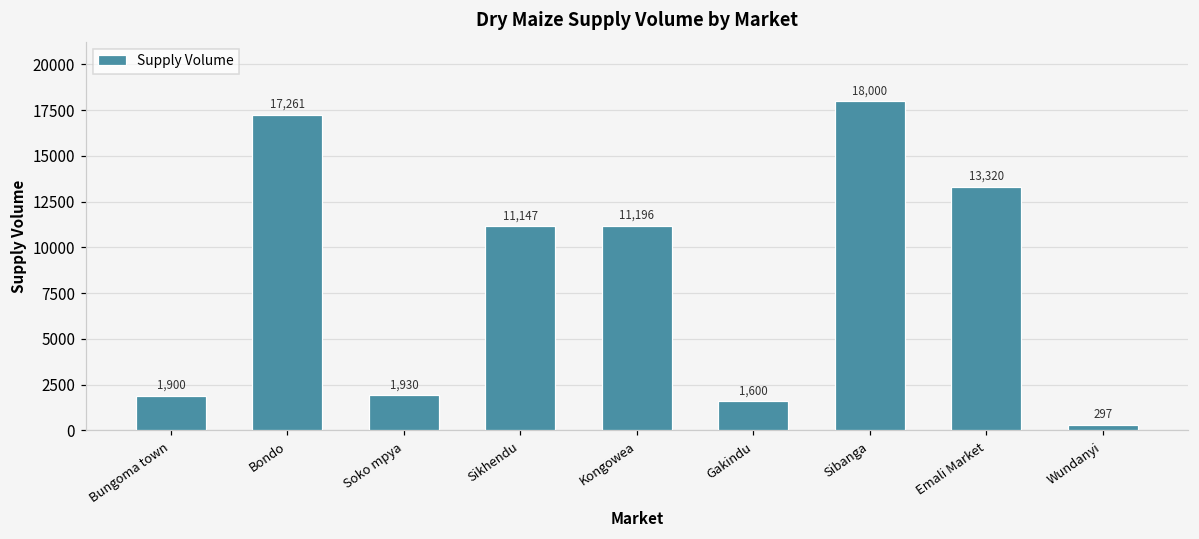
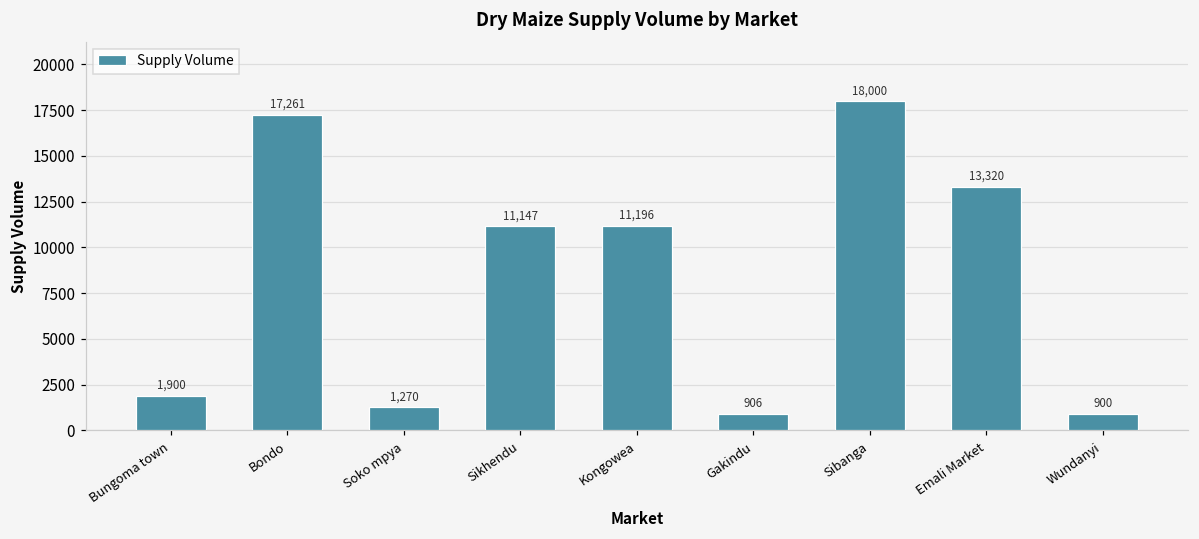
Soko mpya: 1,930 -> 1,270
Gakindu: 1,600 -> 906
Wundanyi: 297 -> 900
